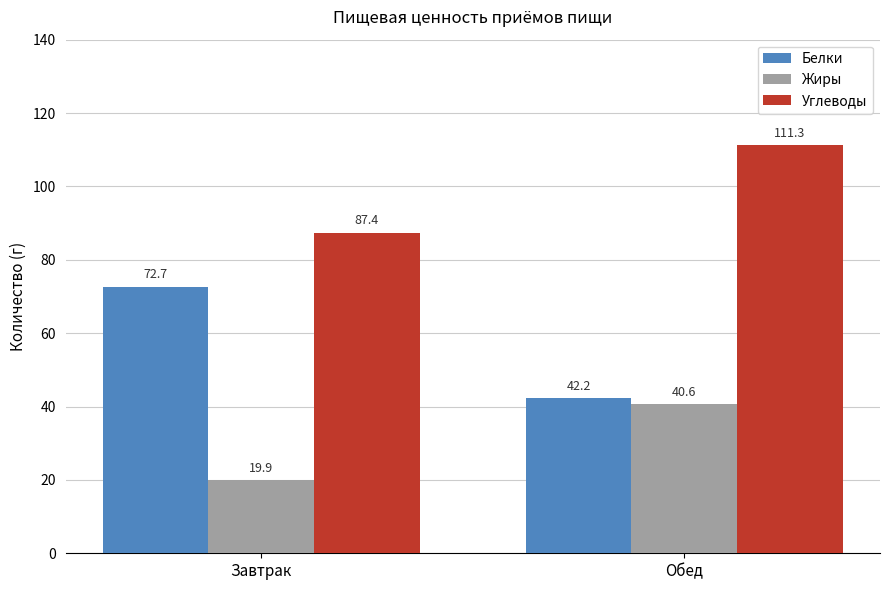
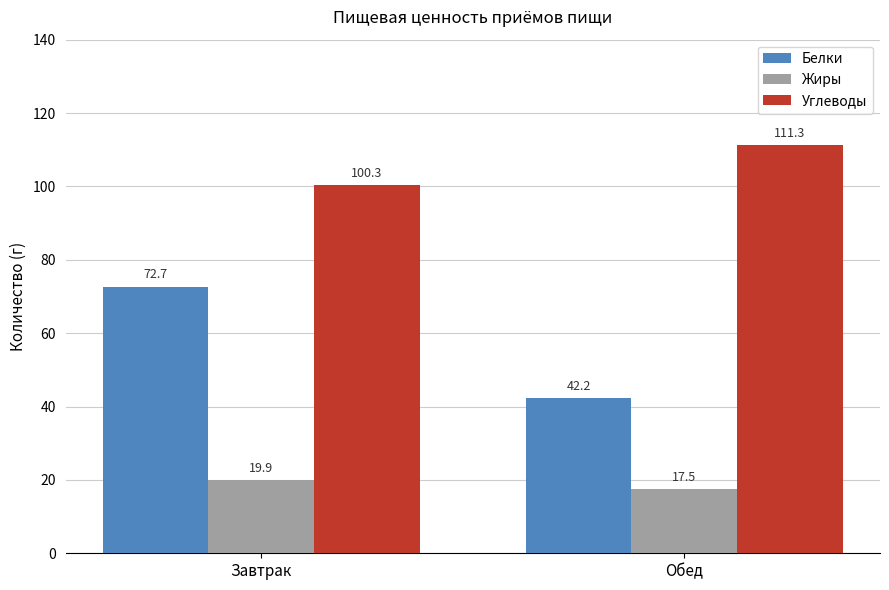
Углеводы, Завтрак: 87.4 -> 100.3
Жиры, Обед: 40.6 -> 17.5
